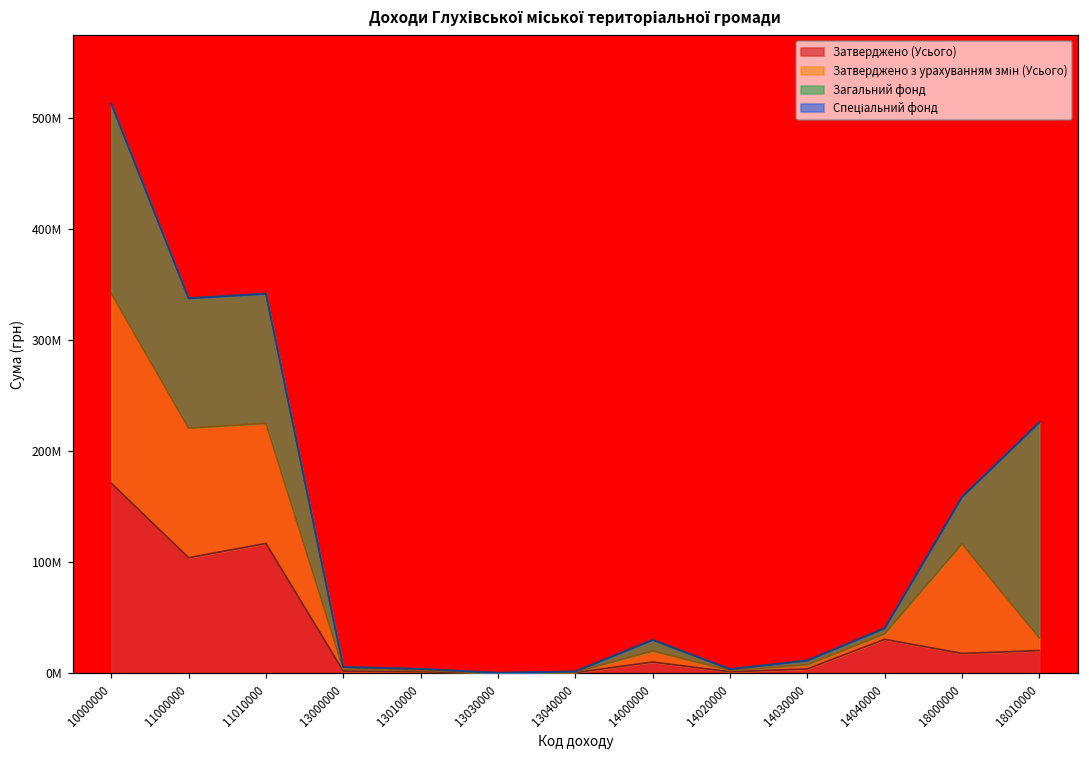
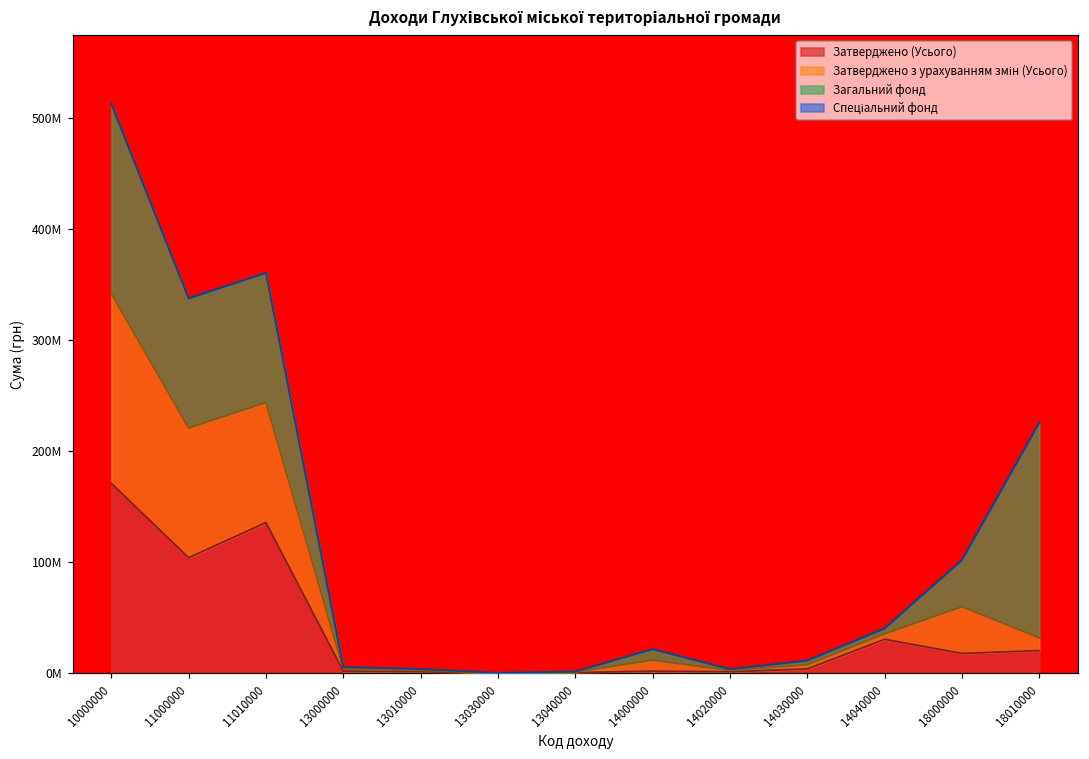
Затверджено (Усього), 11010000: 117000000 -> 136000000
Затверджено (Усього), 14000000: 10000000 -> 2000000
Затверджено з урахуванням змін (Усього), 18000000: 99000000 -> 42000000
